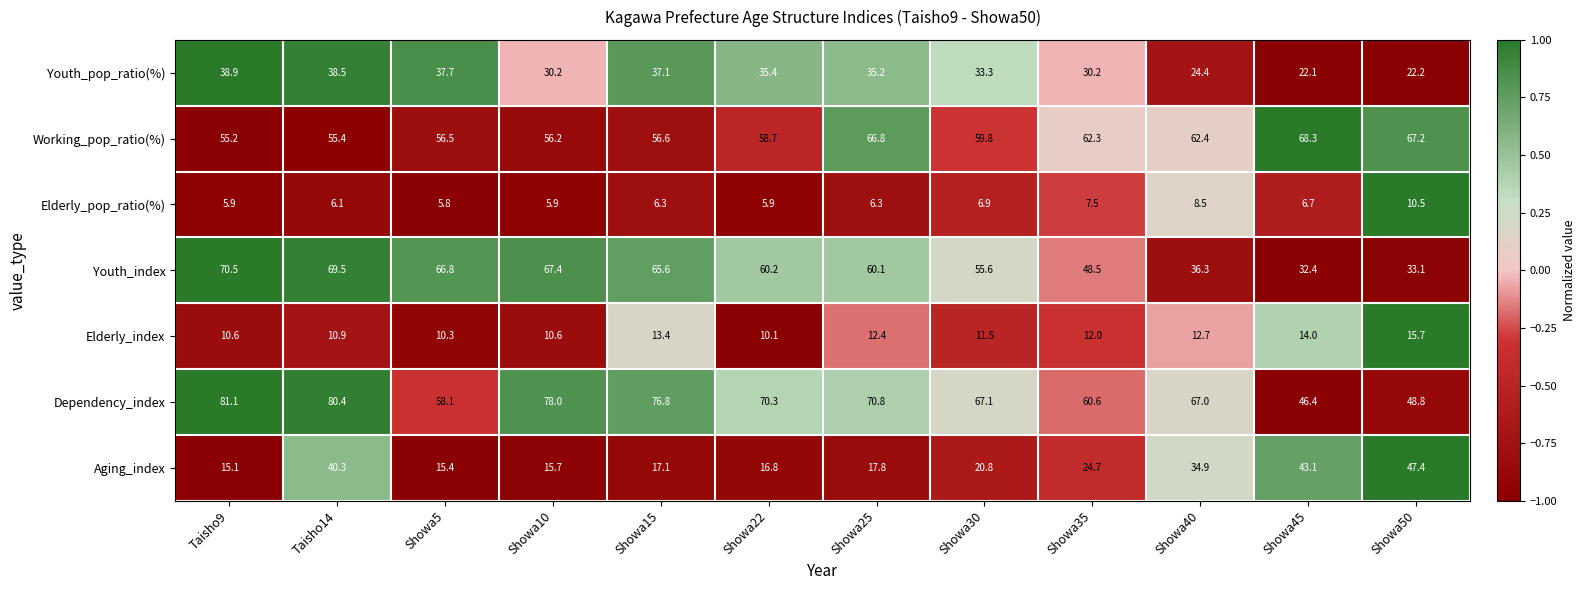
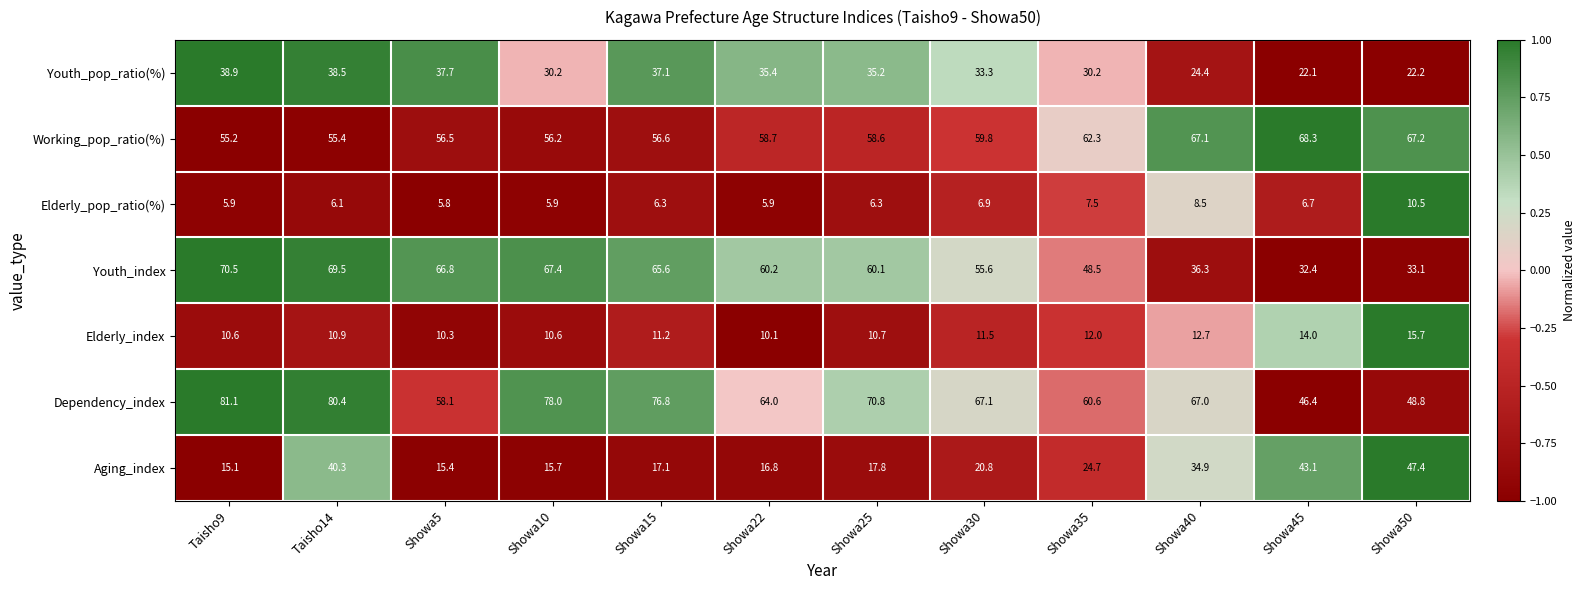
Working_pop_ratio(%), Showa25: 66.8 -> 58.6
Working_pop_ratio(%), Showa40: 62.4 -> 67.1
Elderly_index, Showa15: 13.4 -> 11.2
Elderly_index, Showa25: 12.4 -> 10.7
Dependency_index, Showa22: 70.3 -> 64.0
